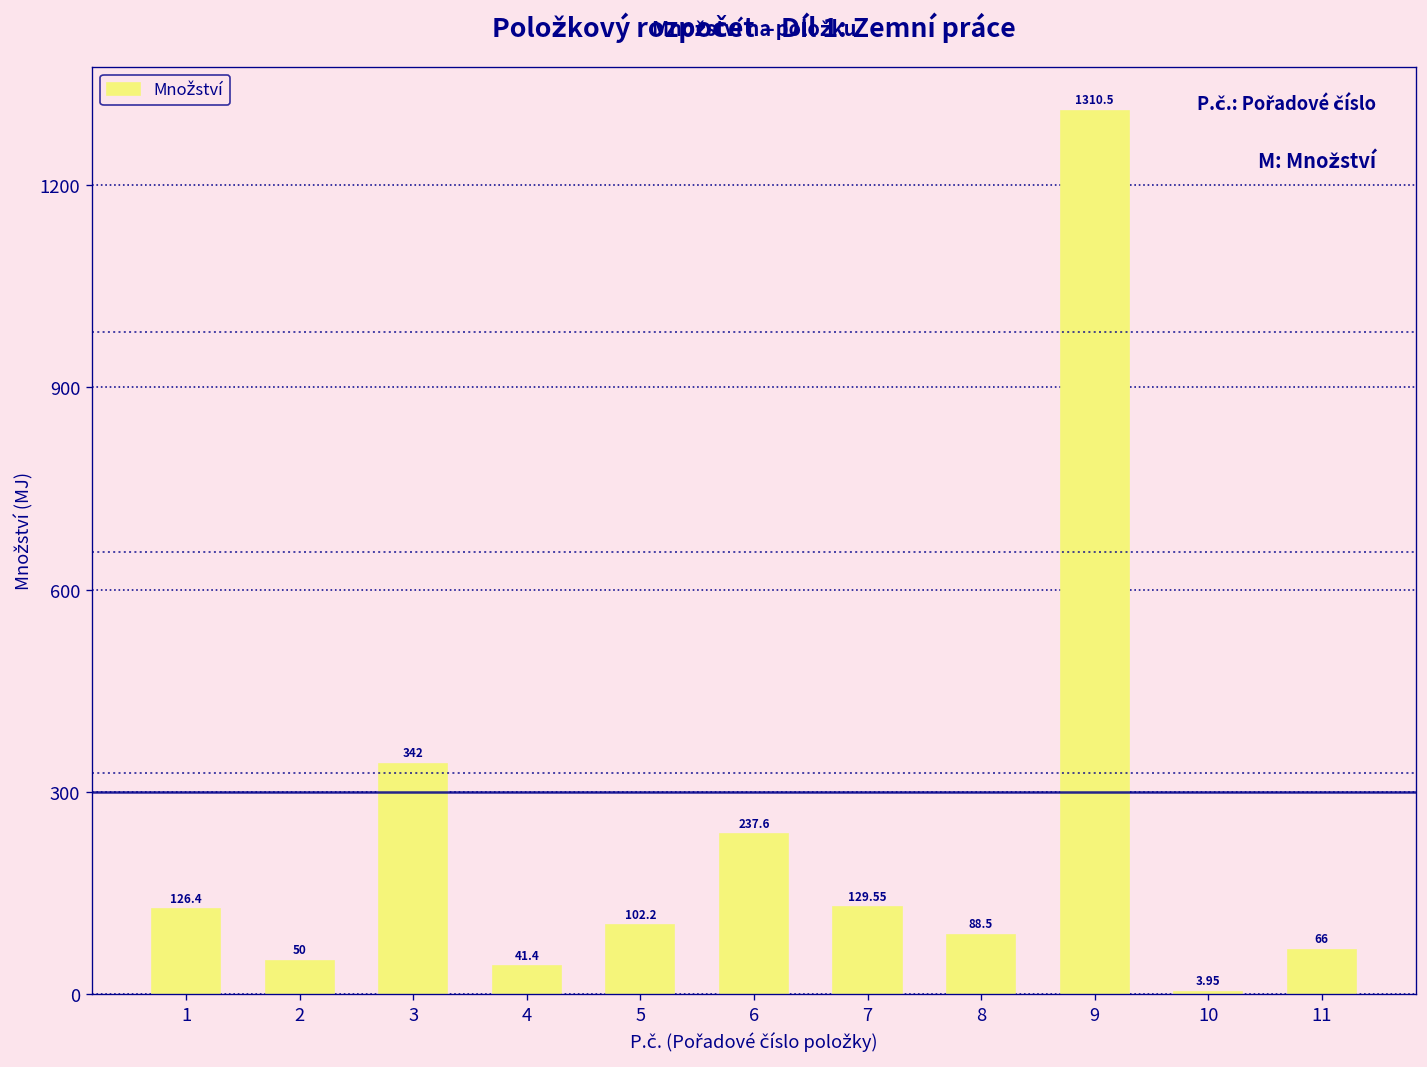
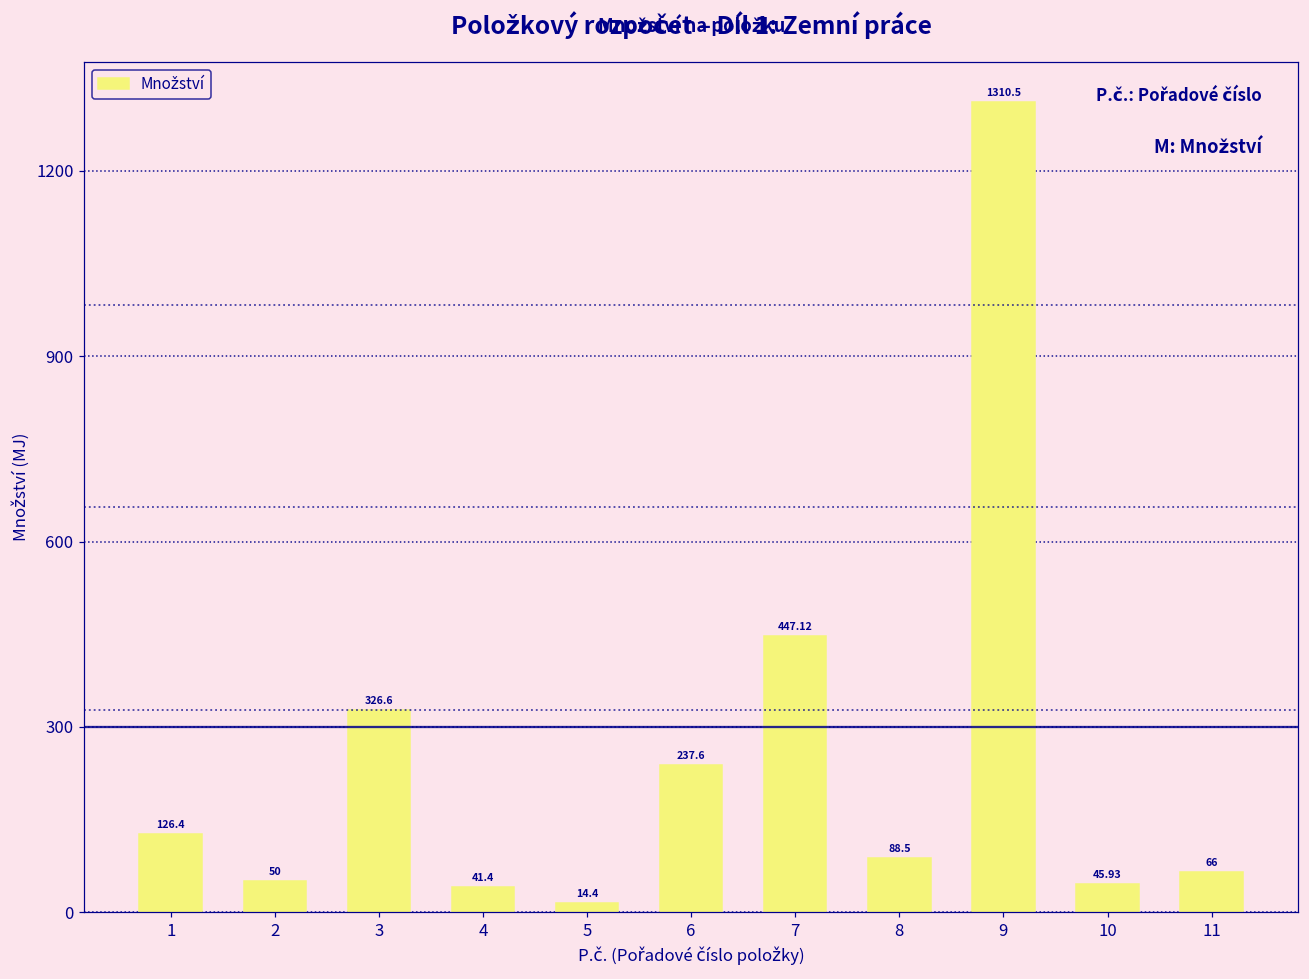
3: 342 -> 326.6
5: 102.2 -> 14.4
7: 129.55 -> 447.12
10: 3.95 -> 45.93
